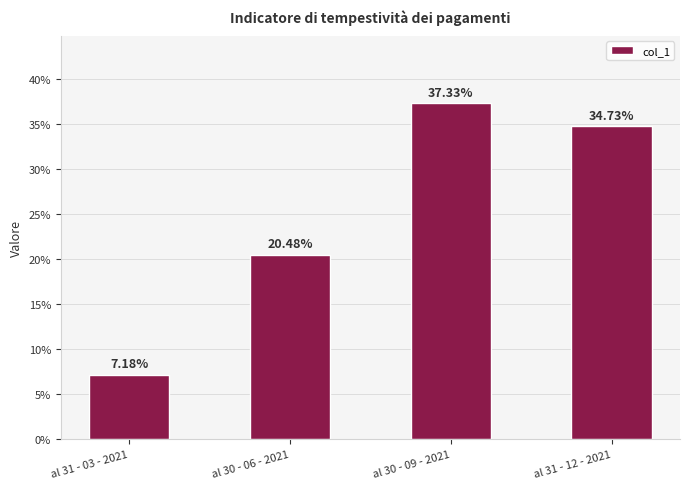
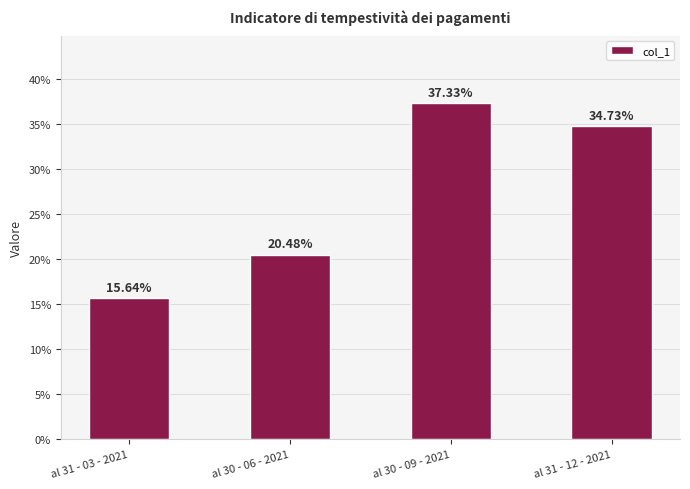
al 31 - 03 - 2021: 7.18% -> 15.64%
